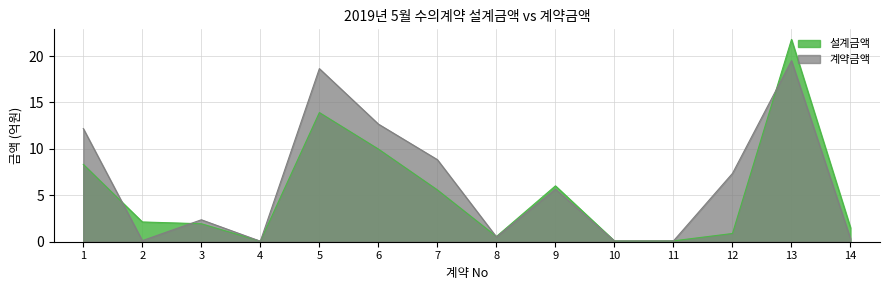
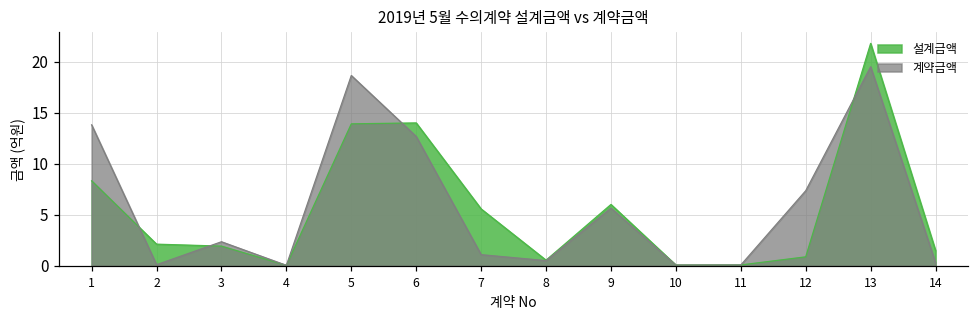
계약금액, 1: 12 -> 14
설계금액, 6: 10 -> 14
계약금액, 7: 9 -> 1
